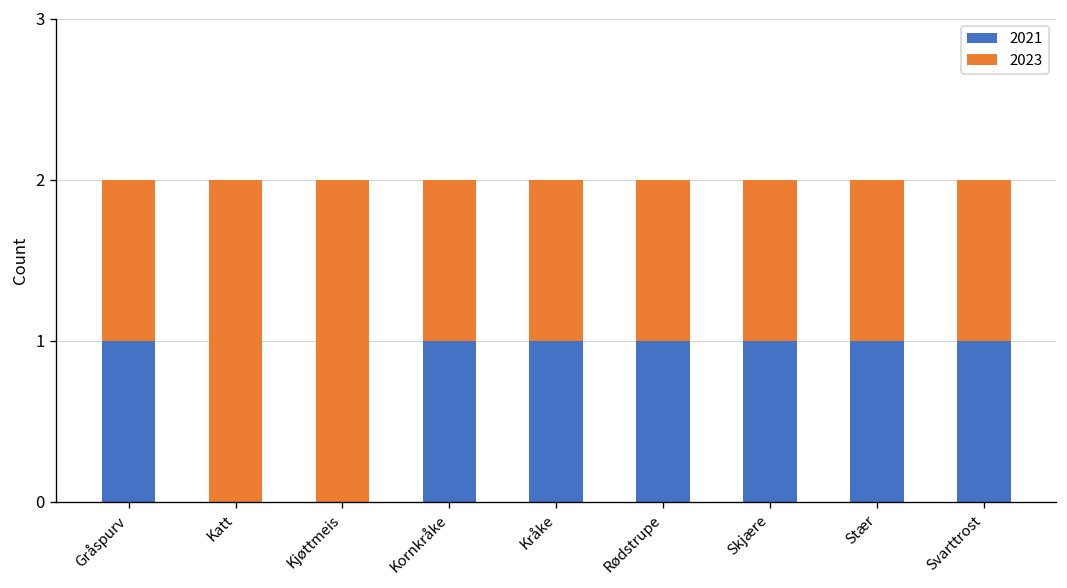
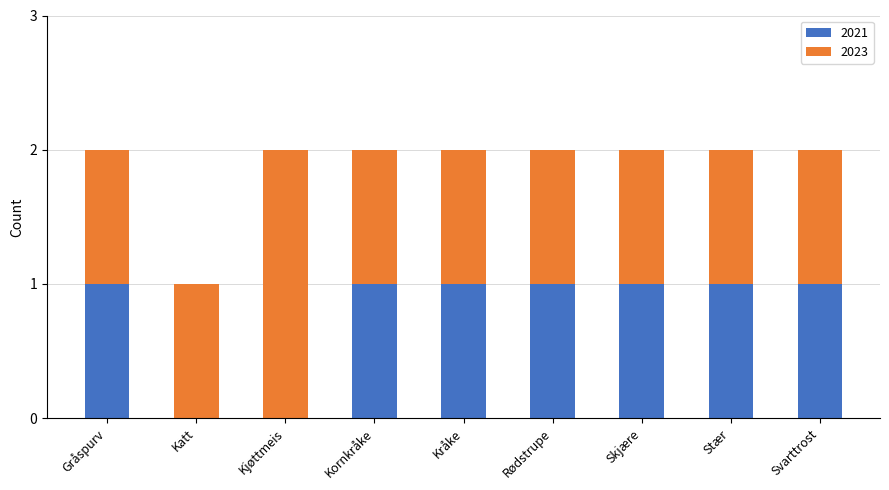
2023, Katt: 2 -> 1
